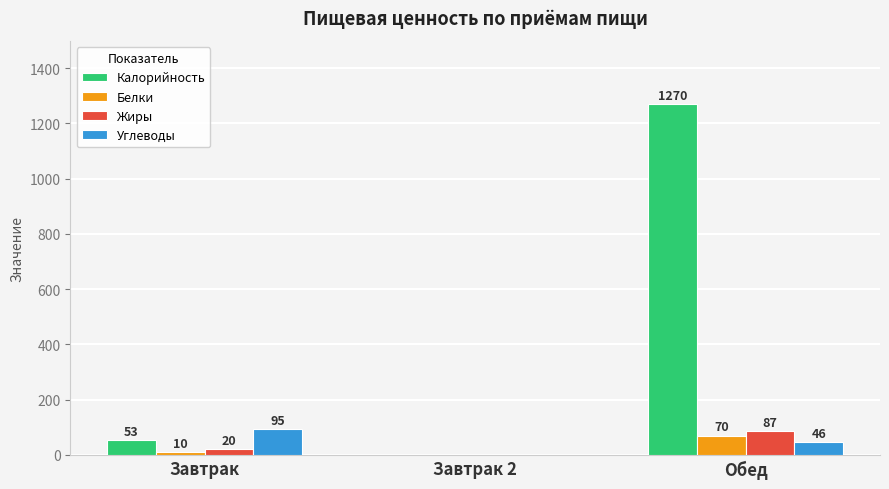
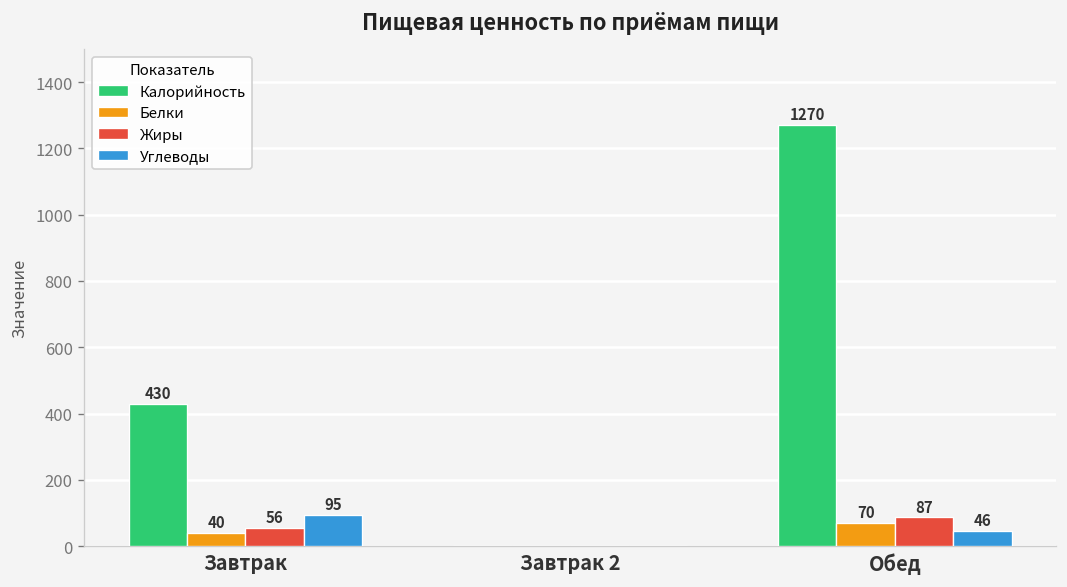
Калорийность, Завтрак: 53 -> 430
Белки, Завтрак: 10 -> 40
Жиры, Завтрак: 20 -> 56
